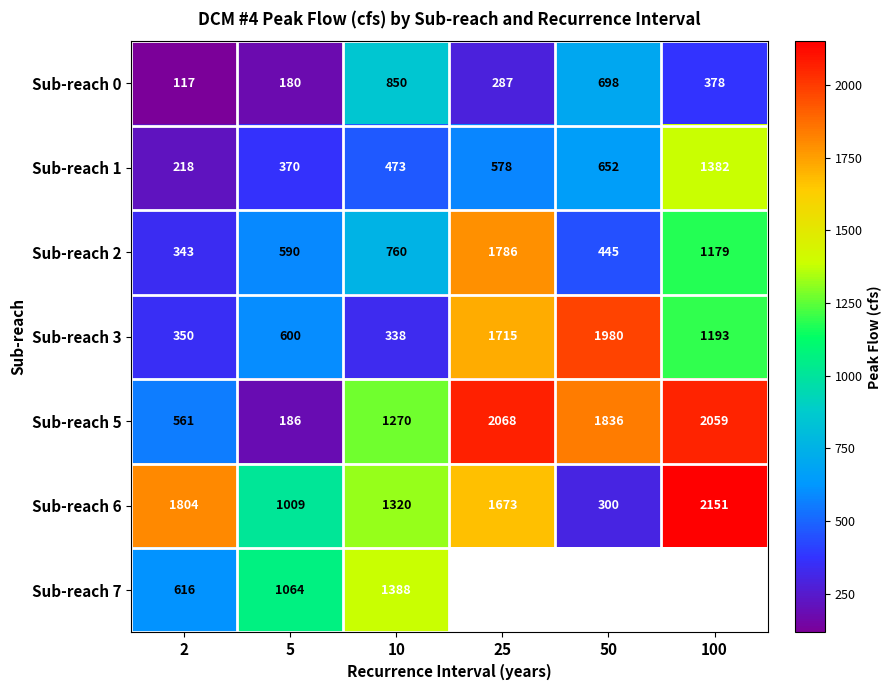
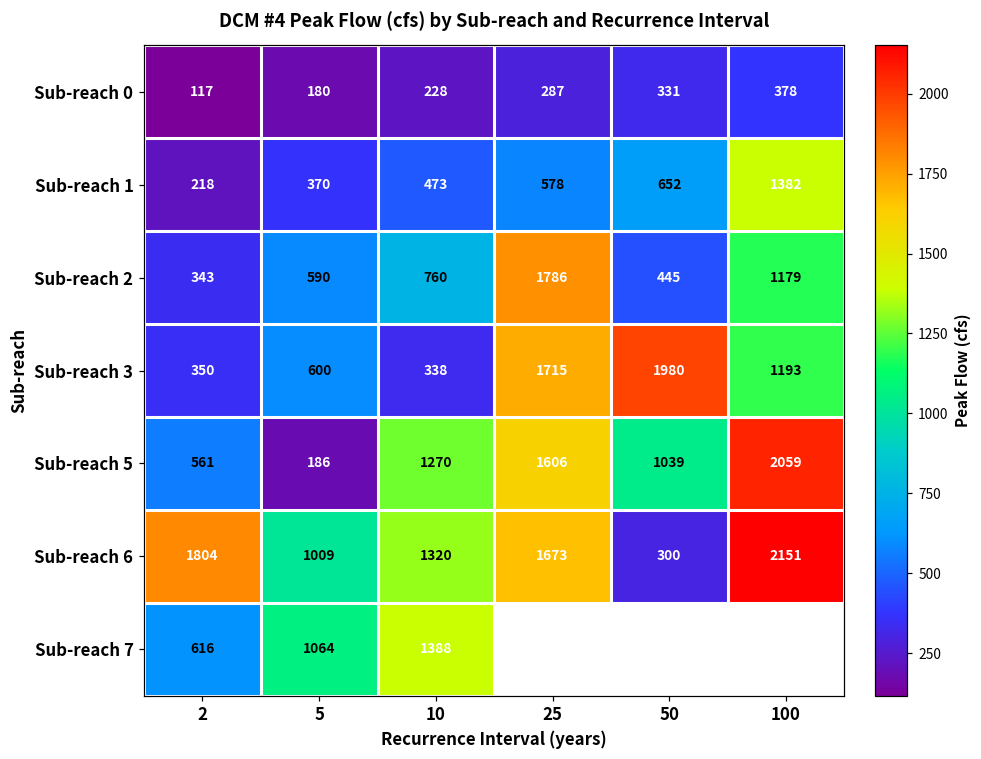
Sub-reach 0, 10: 850 -> 228
Sub-reach 0, 50: 698 -> 331
Sub-reach 5, 25: 2068 -> 1606
Sub-reach 5, 50: 1836 -> 1039
